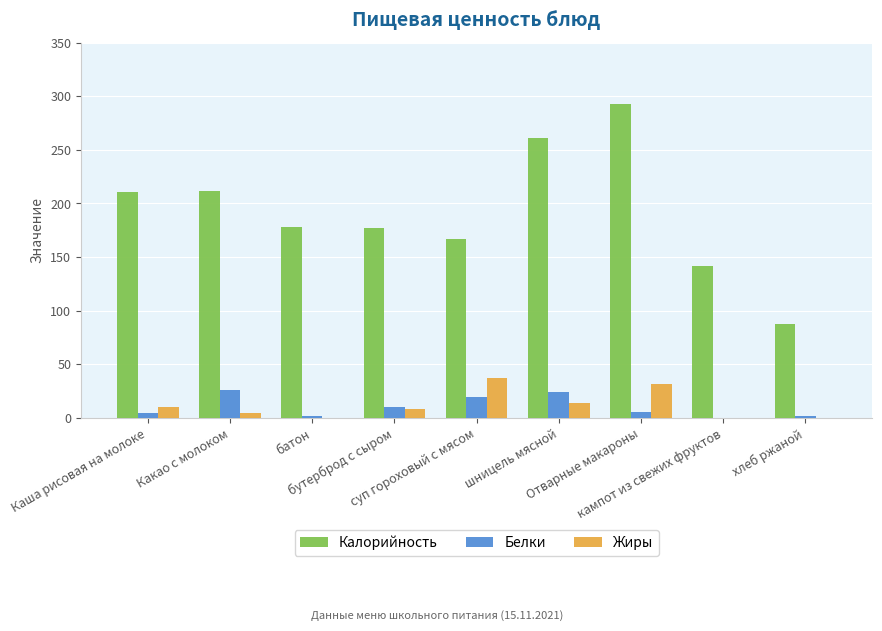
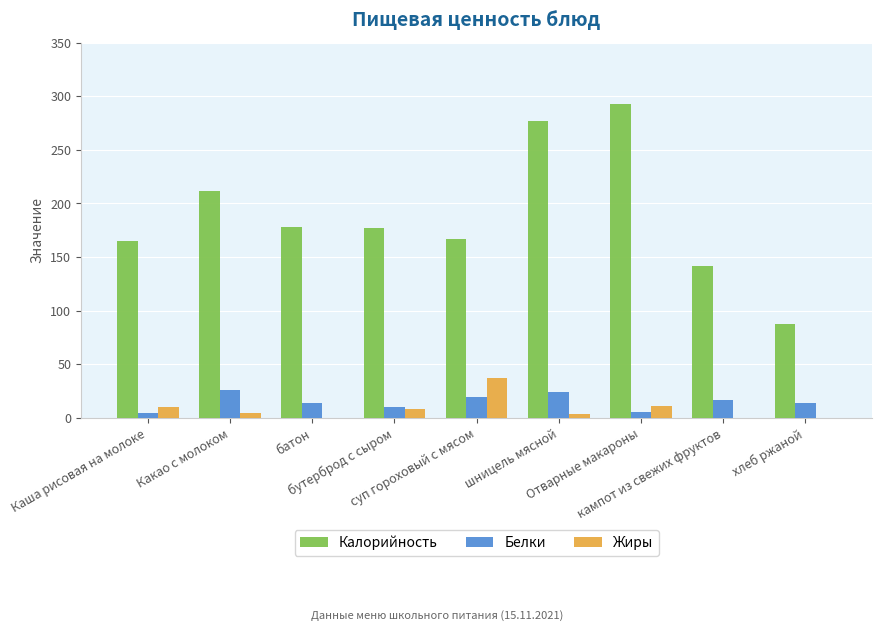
Калорийность, Каша рисовая на молоке: 211 -> 165
Белки, батон: 2 -> 14
Калорийность, шницель мясной: 261 -> 277
Жиры, шницель мясной: 14 -> 4
Жиры, Отварные макароны: 32 -> 11
Белки, кампот из свежих фруктов: 0 -> 17
Белки, хлеб ржаной: 2 -> 14
